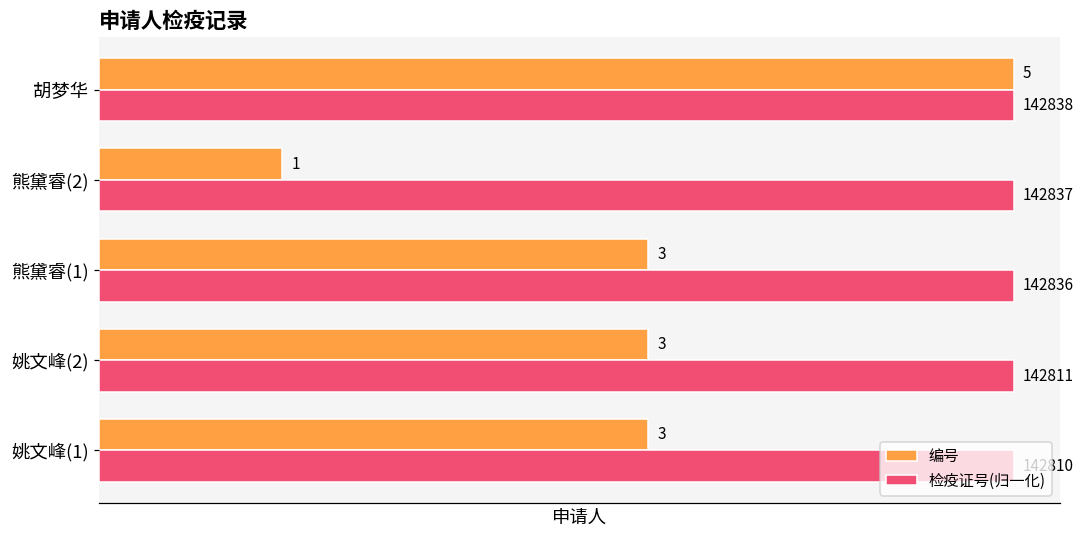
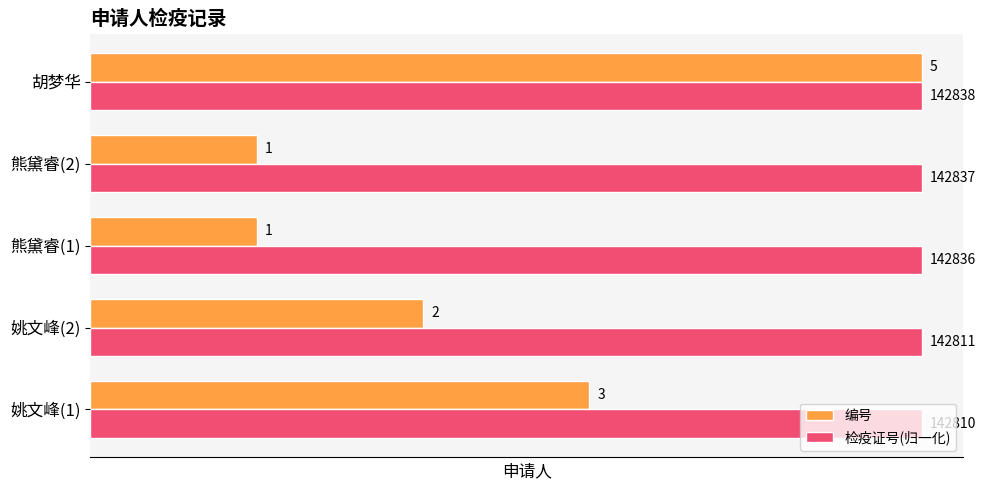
编号, 熊黛睿(1): 3 -> 1
编号, 姚文峰(2): 3 -> 2
